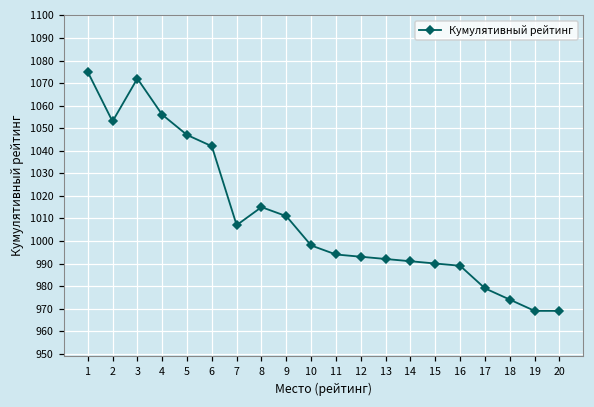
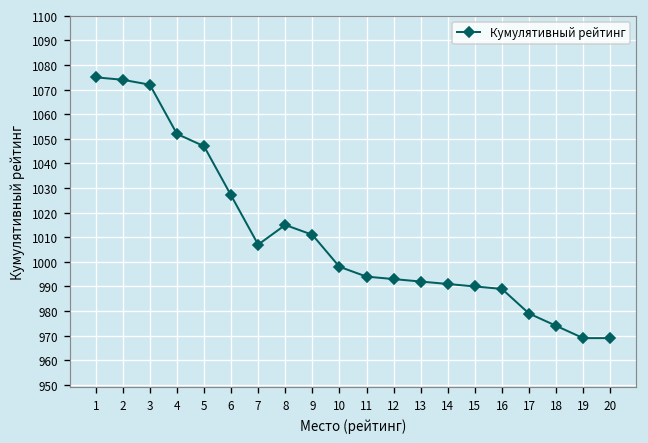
2: 1053 -> 1074
4: 1056 -> 1052
6: 1042 -> 1027
